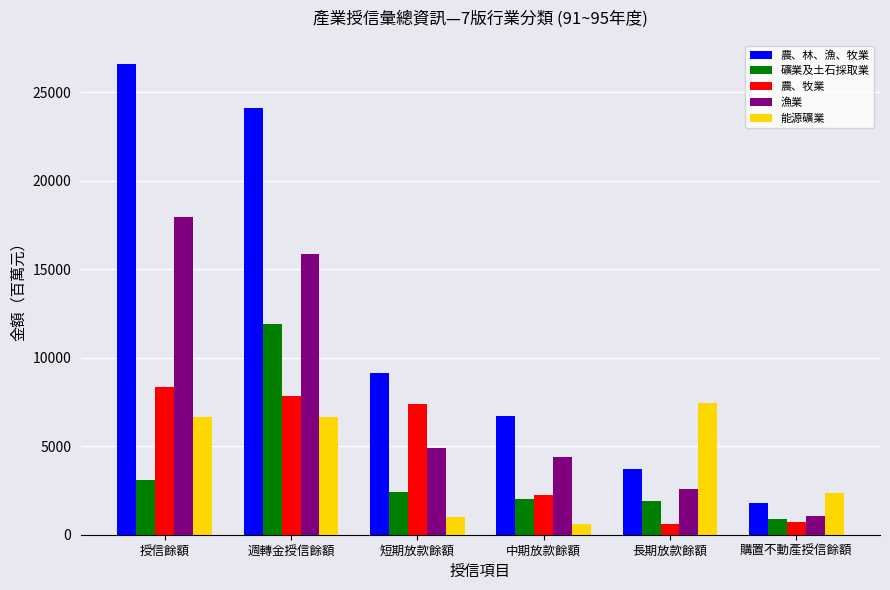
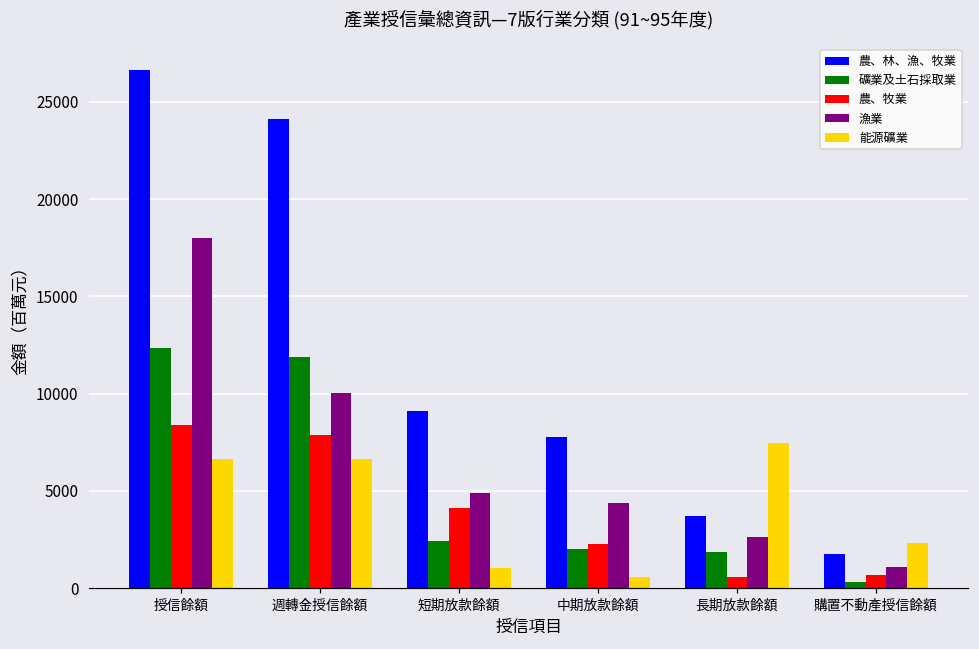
礦業及土石採取業, 授信餘額: 3100 -> 12400
漁業, 週轉金授信餘額: 15900 -> 10000
農、牧業, 短期放款餘額: 7400 -> 4100
農、林、漁、牧業, 中期放款餘額: 6700 -> 7800
礦業及土石採取業, 購置不動產授信餘額: 900 -> 300
